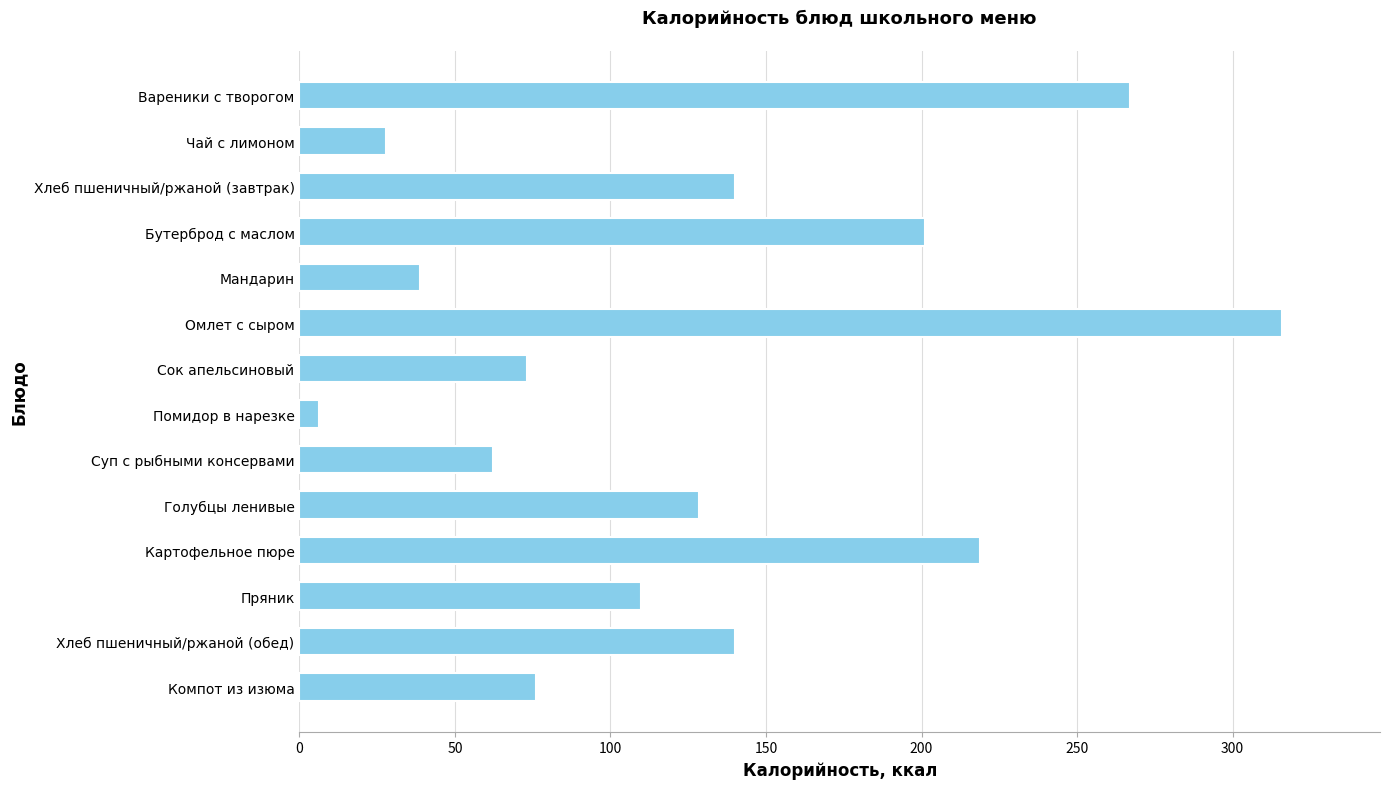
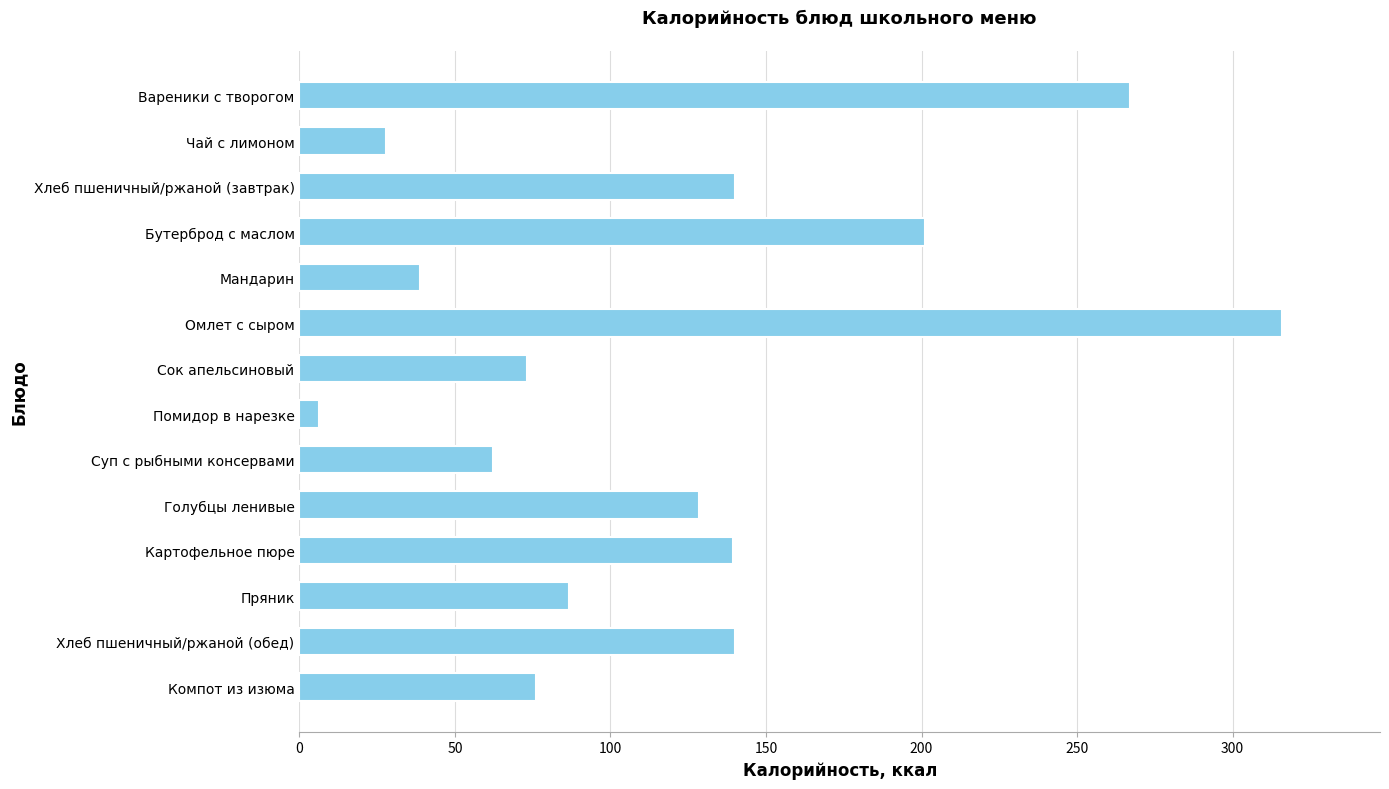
Картофельное пюре: 219 -> 139
Пряник: 110 -> 87
